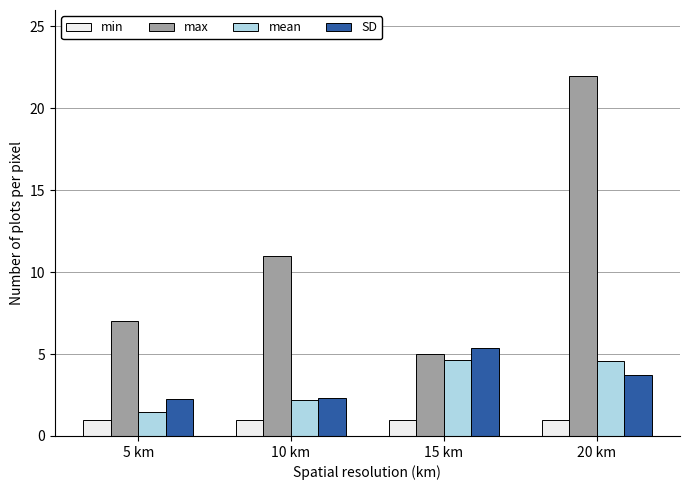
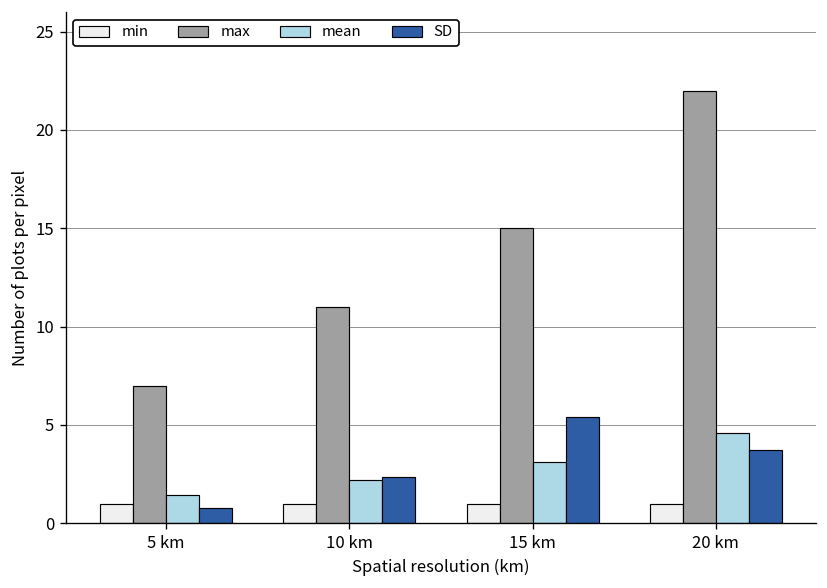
SD, 5 km: 2.2 -> 0.8
max, 15 km: 5 -> 15
mean, 15 km: 4.7 -> 3.1
